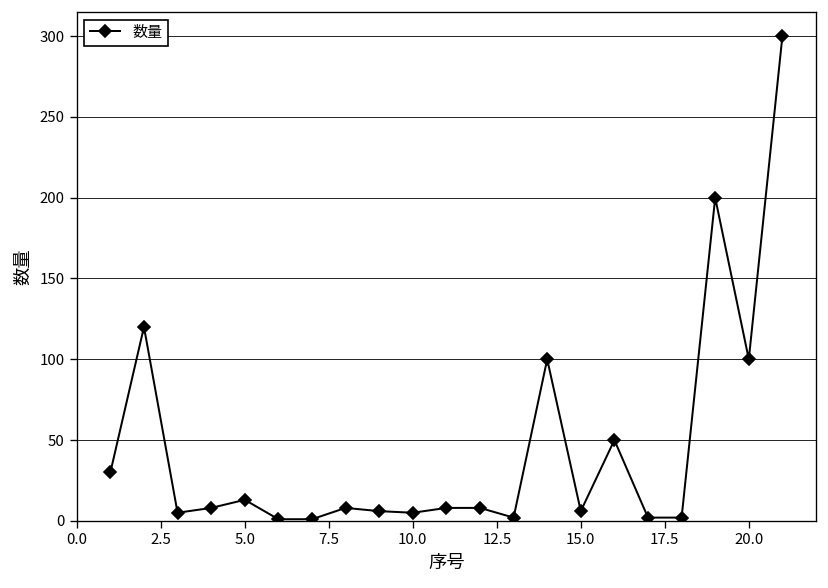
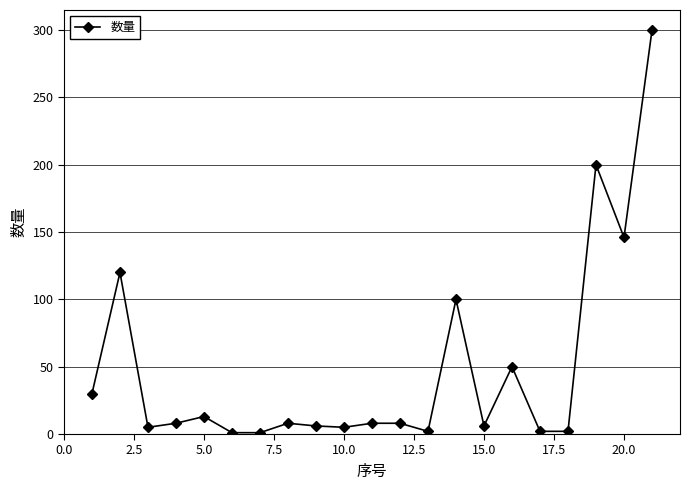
20.0: 100 -> 146
